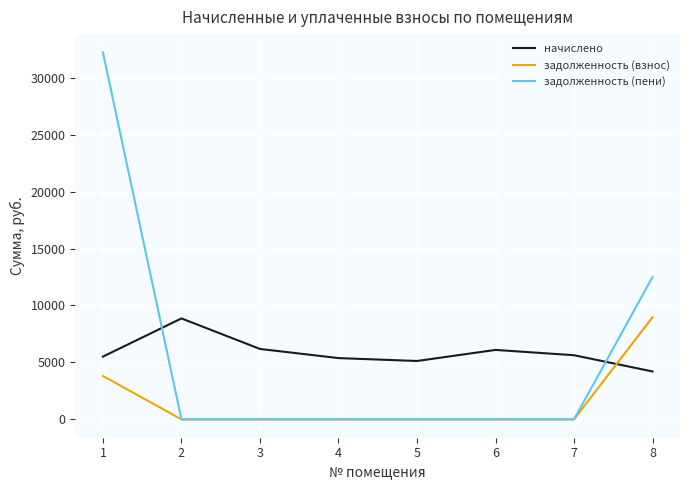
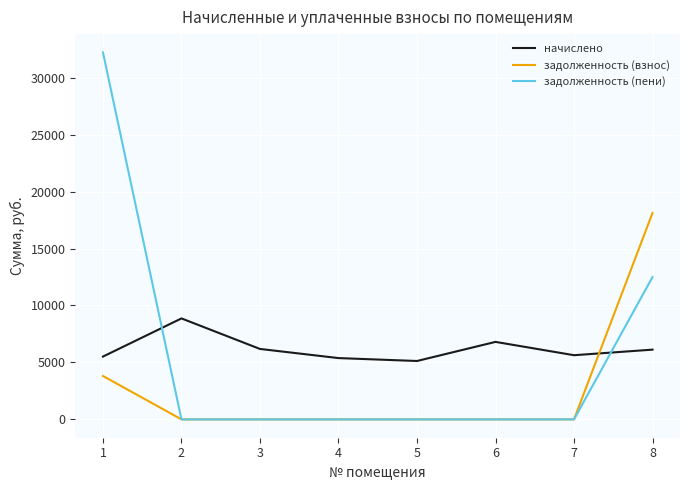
начислено, 6: 6100 -> 6800
начислено, 8: 4200 -> 6100
задолженность (взнос), 8: 9000 -> 18100
